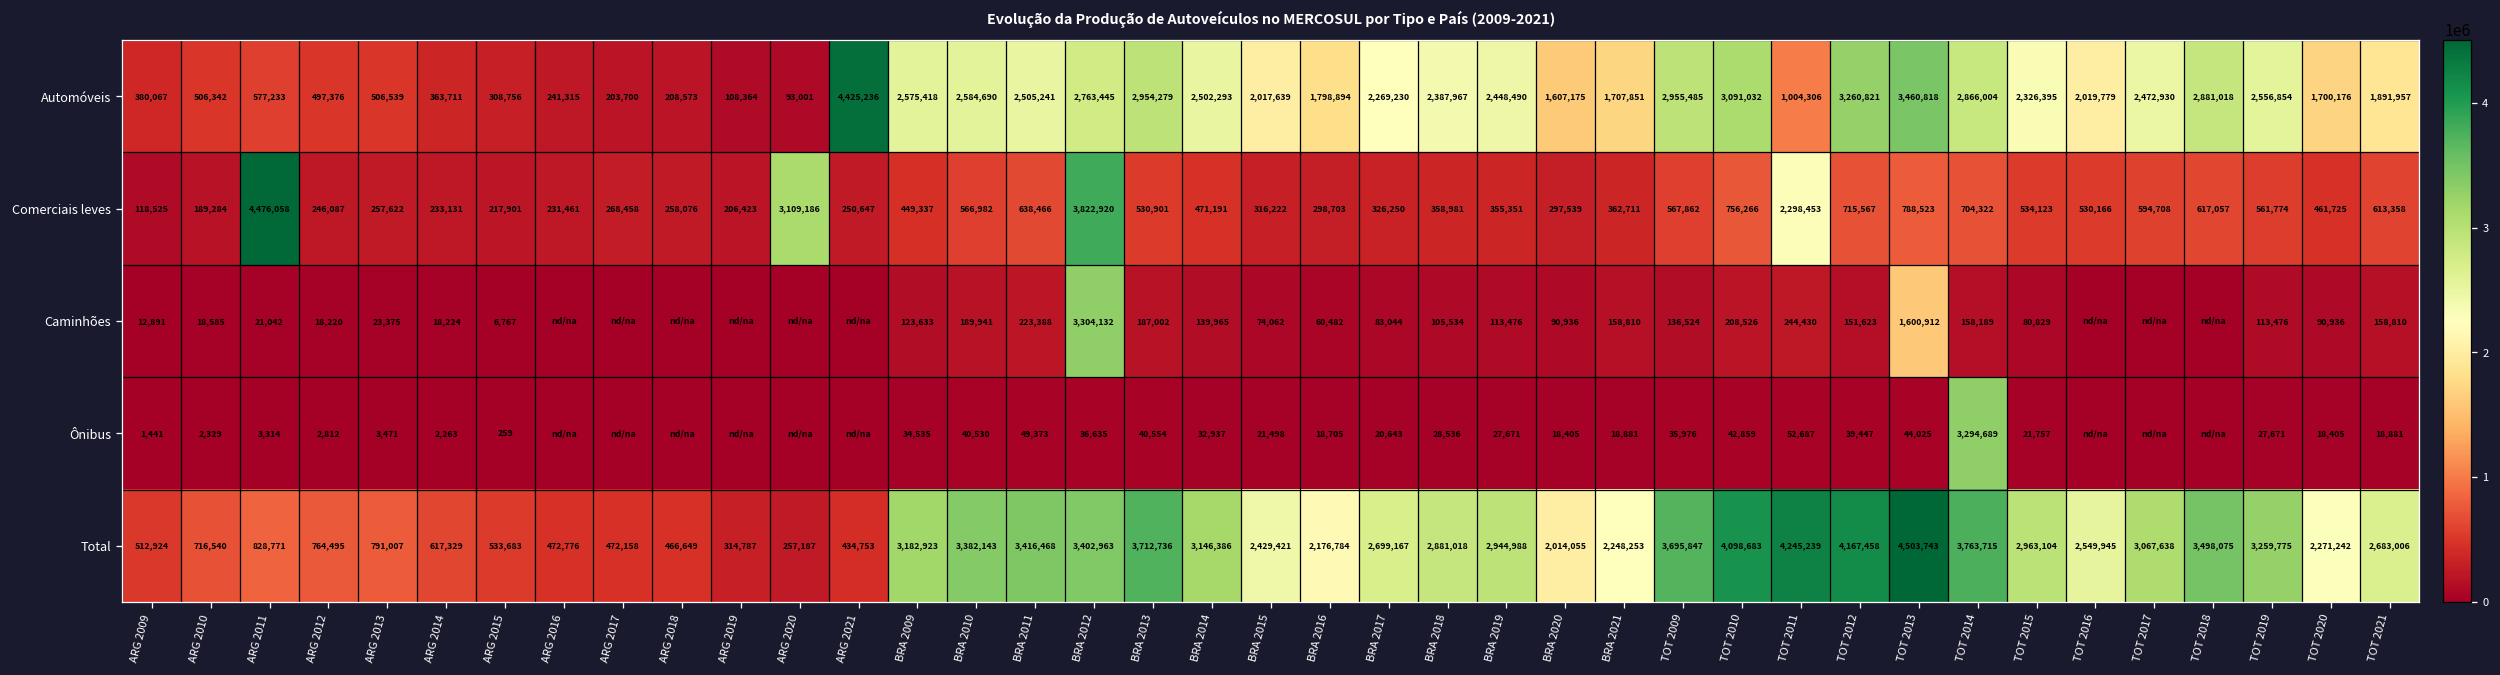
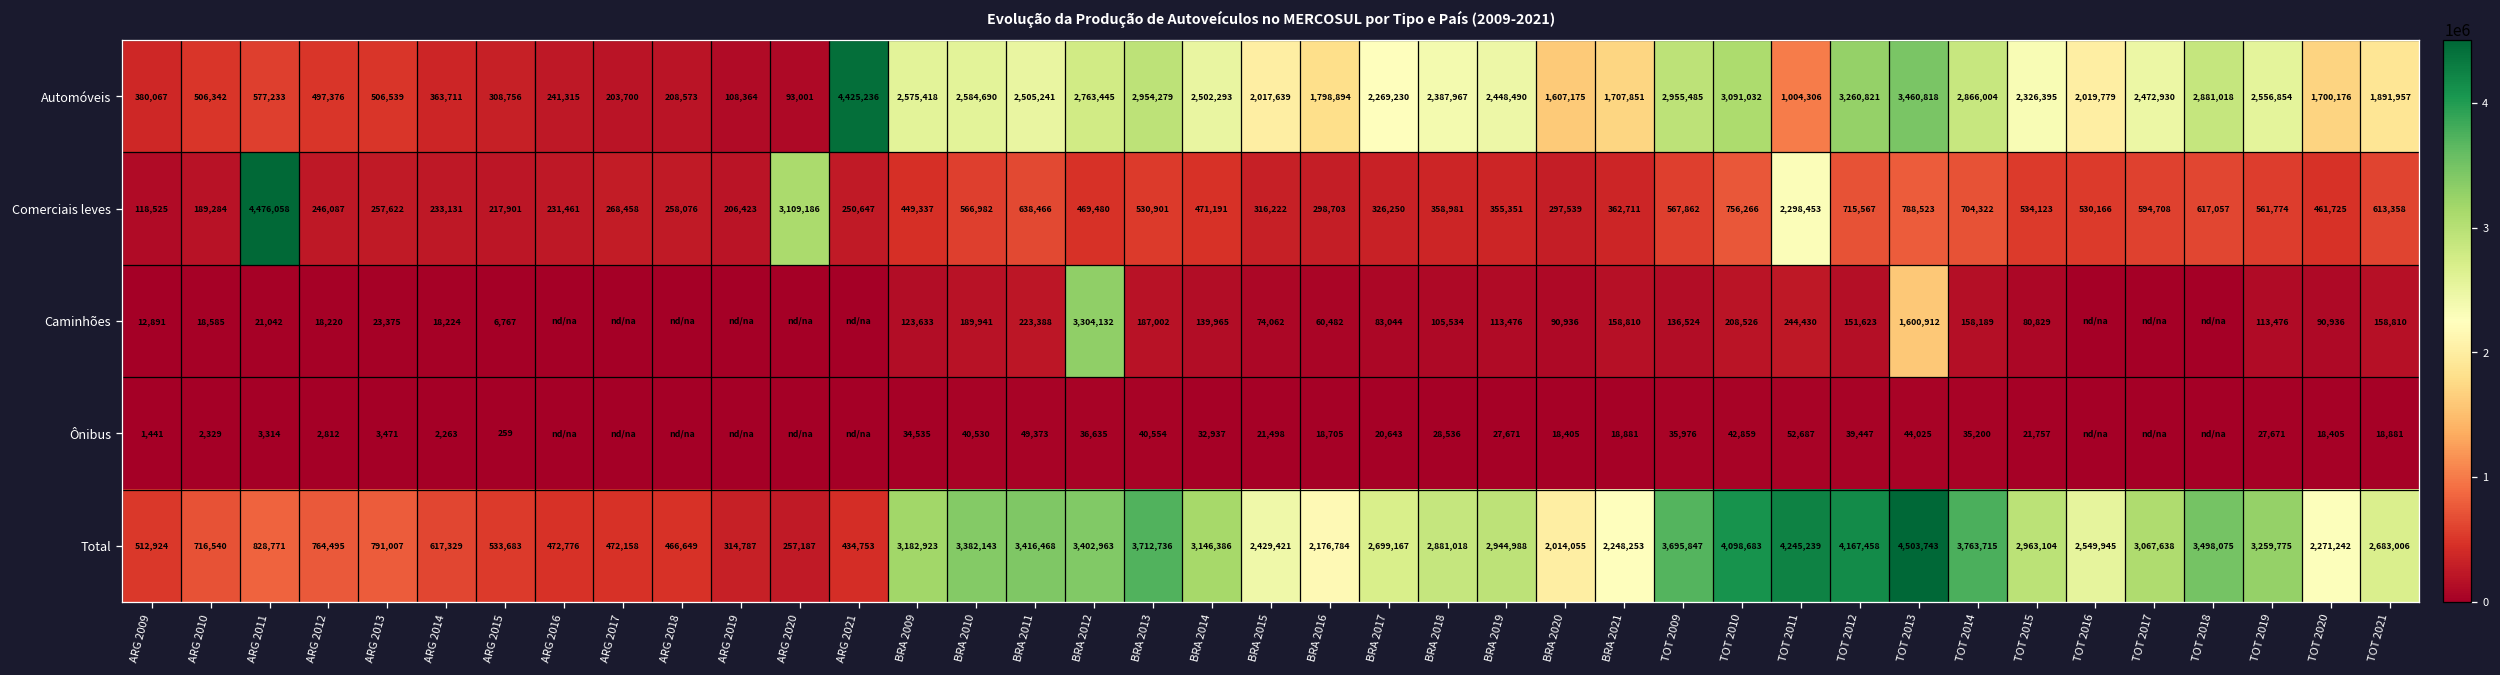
Comerciais leves, BRA 2012: 3,822,920 -> 469,480
Ônibus, TOT 2014: 3,294,689 -> 35,200
